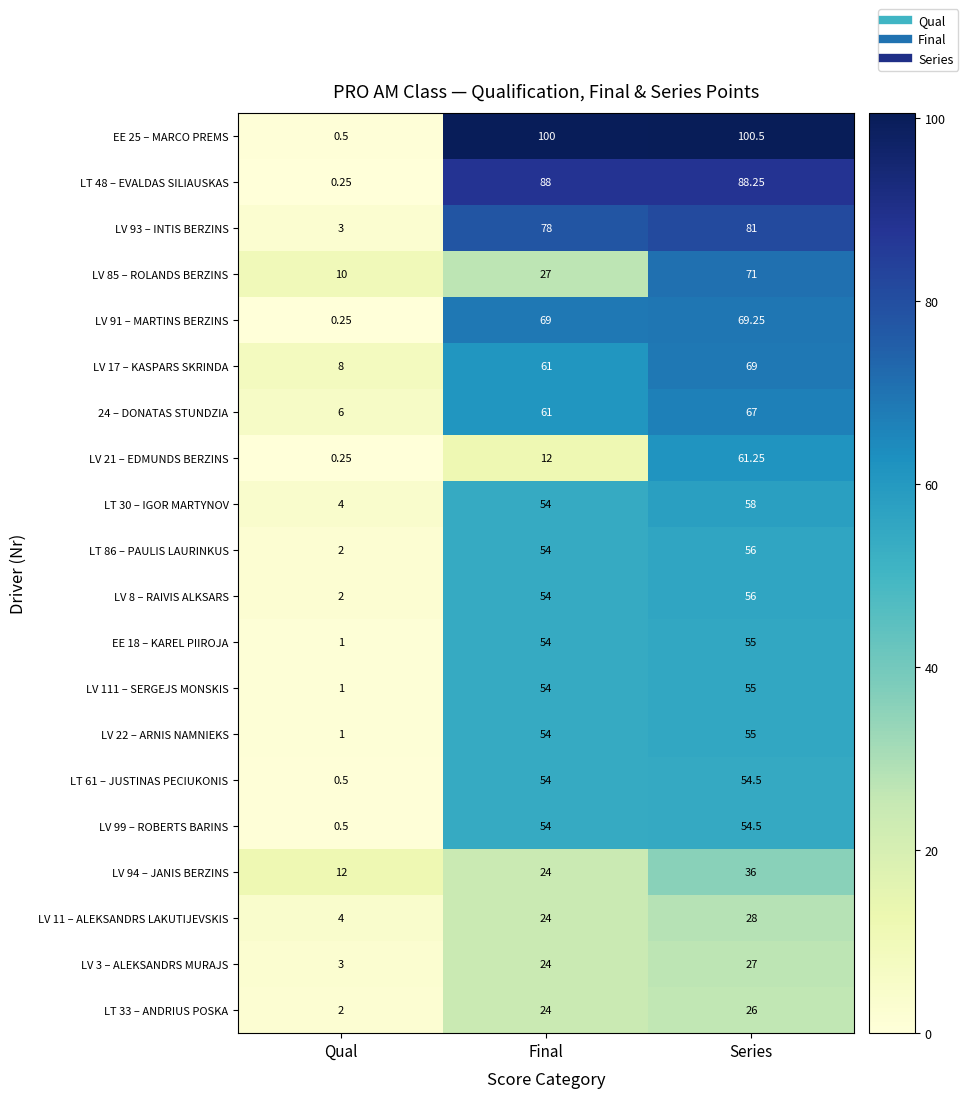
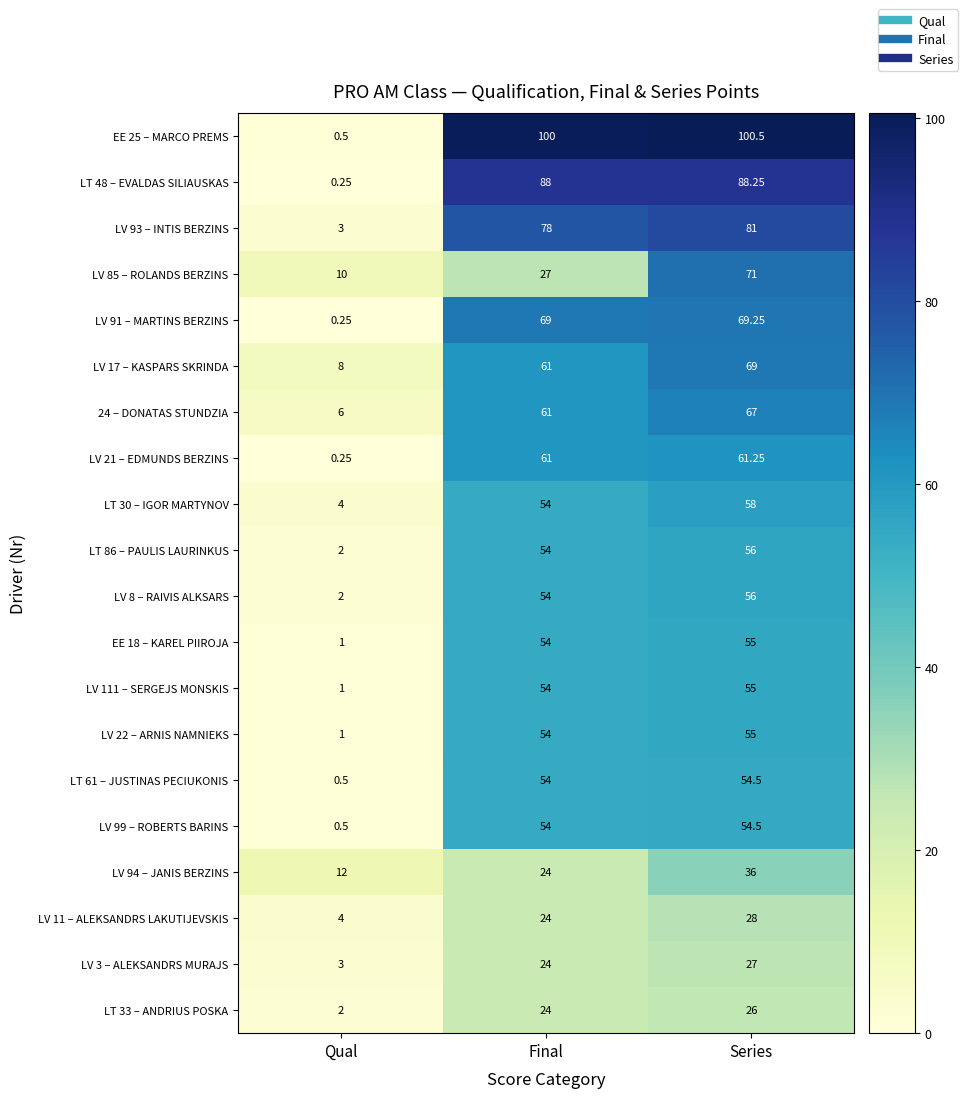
LV 21 – EDMUNDS BERZINS, Final: 12 -> 61
